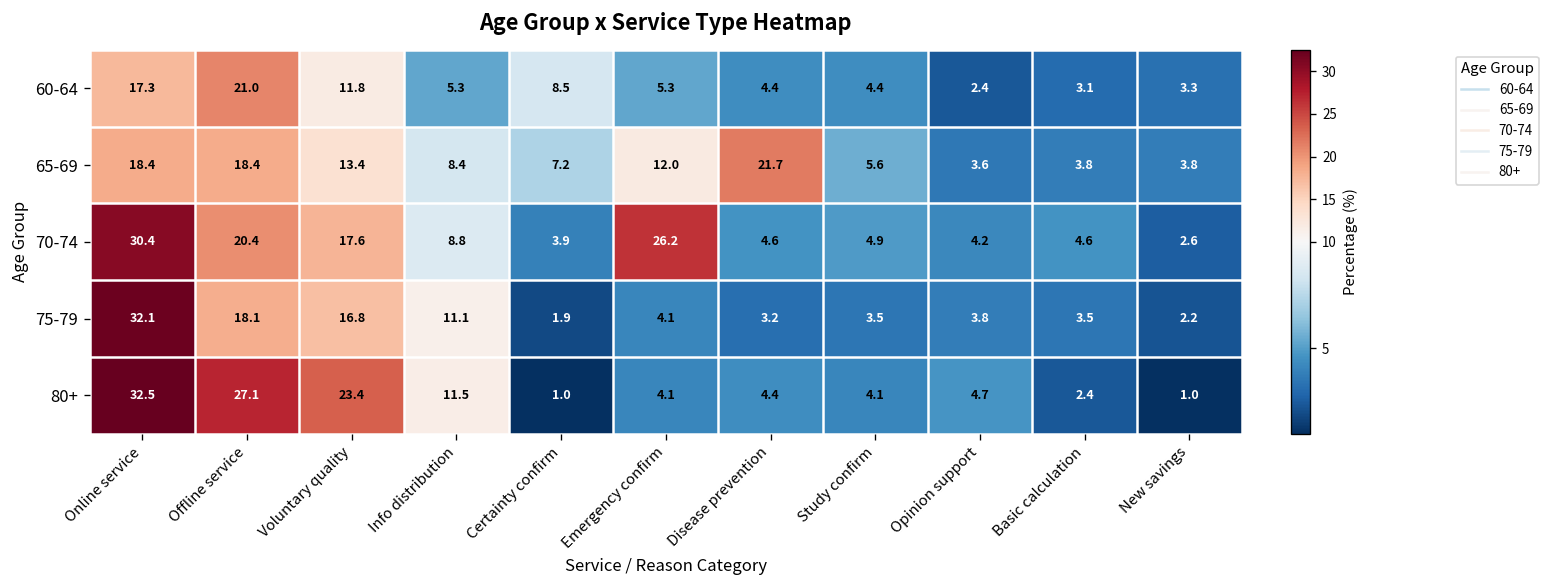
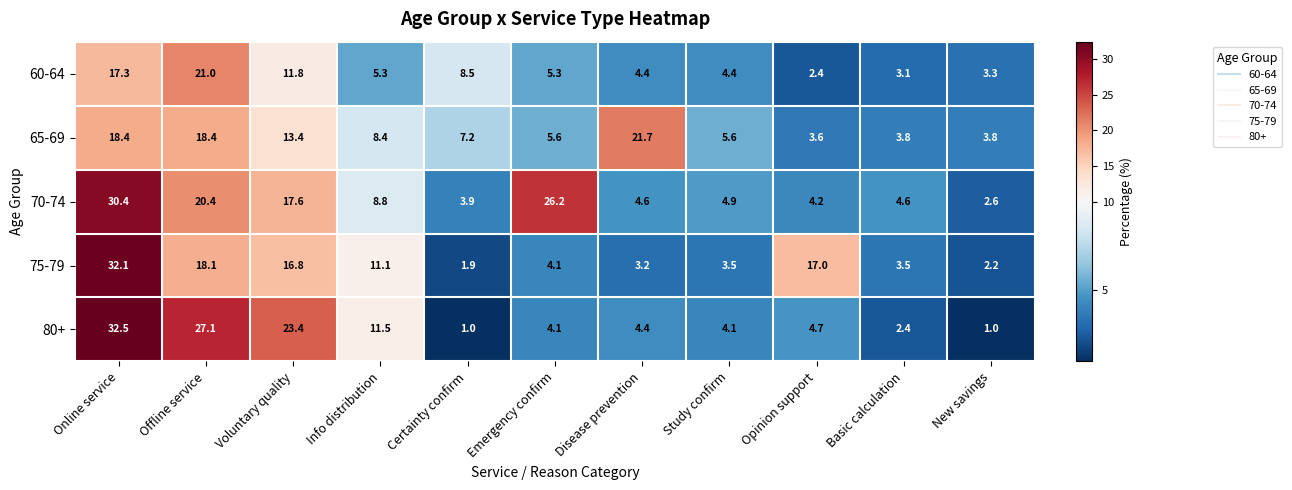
65-69, Emergency confirm: 12.0 -> 5.6
75-79, Opinion support: 3.8 -> 17.0
